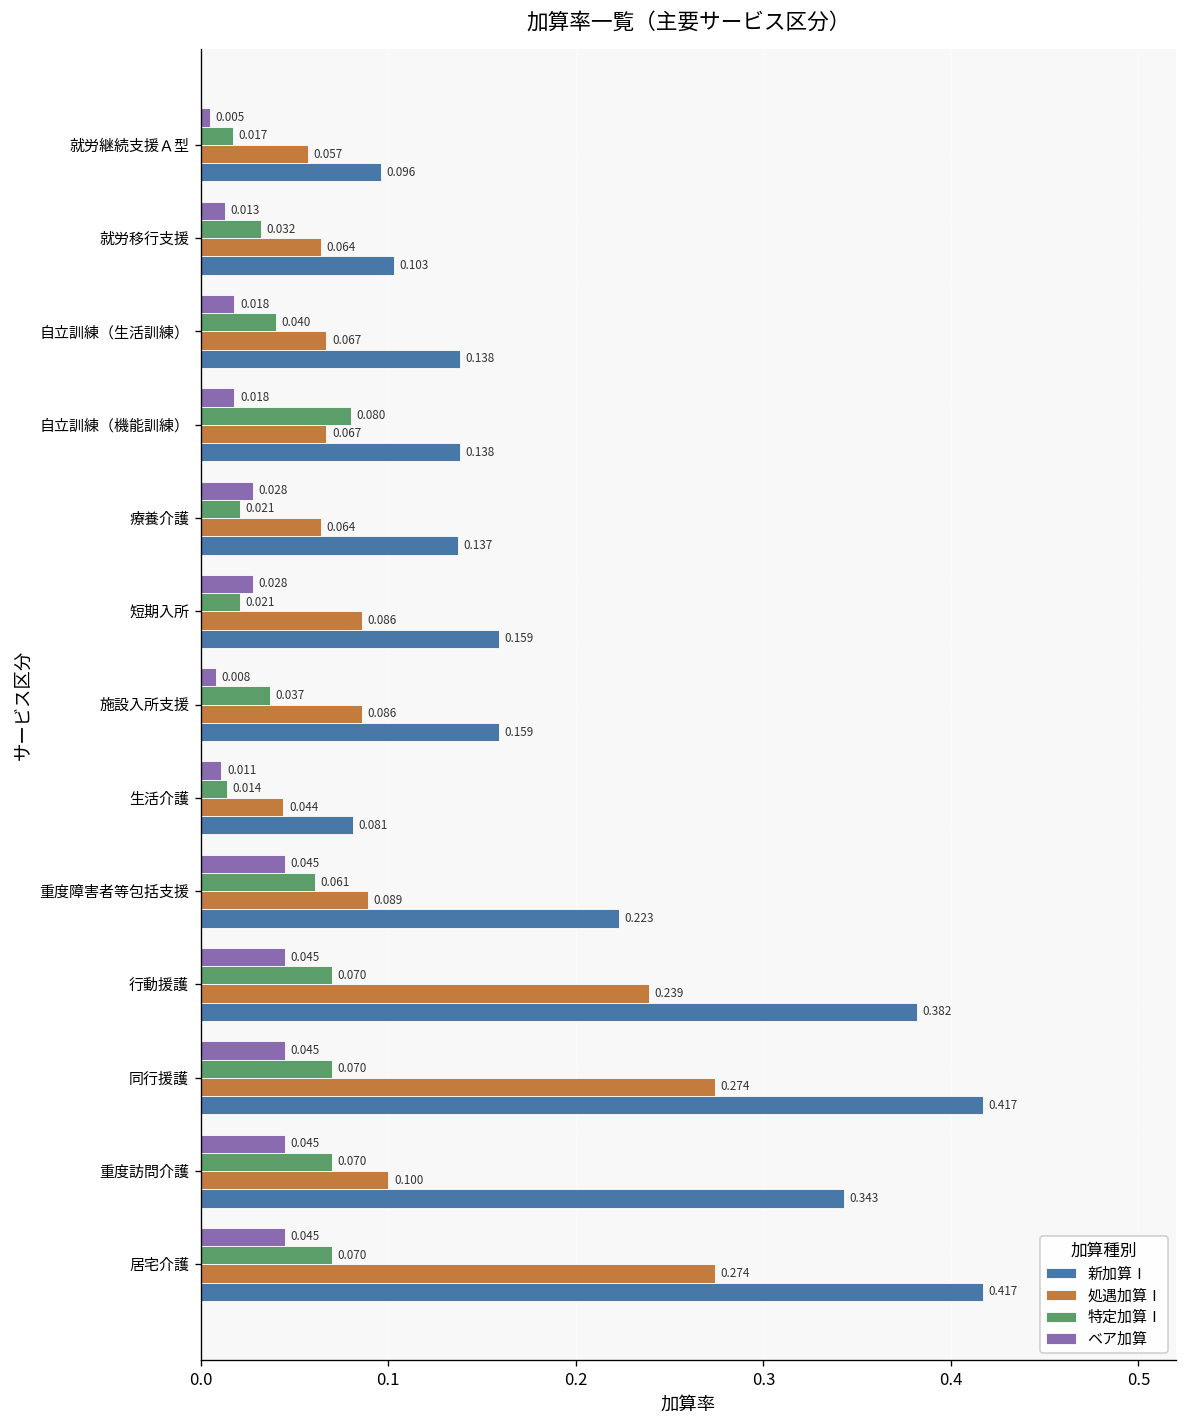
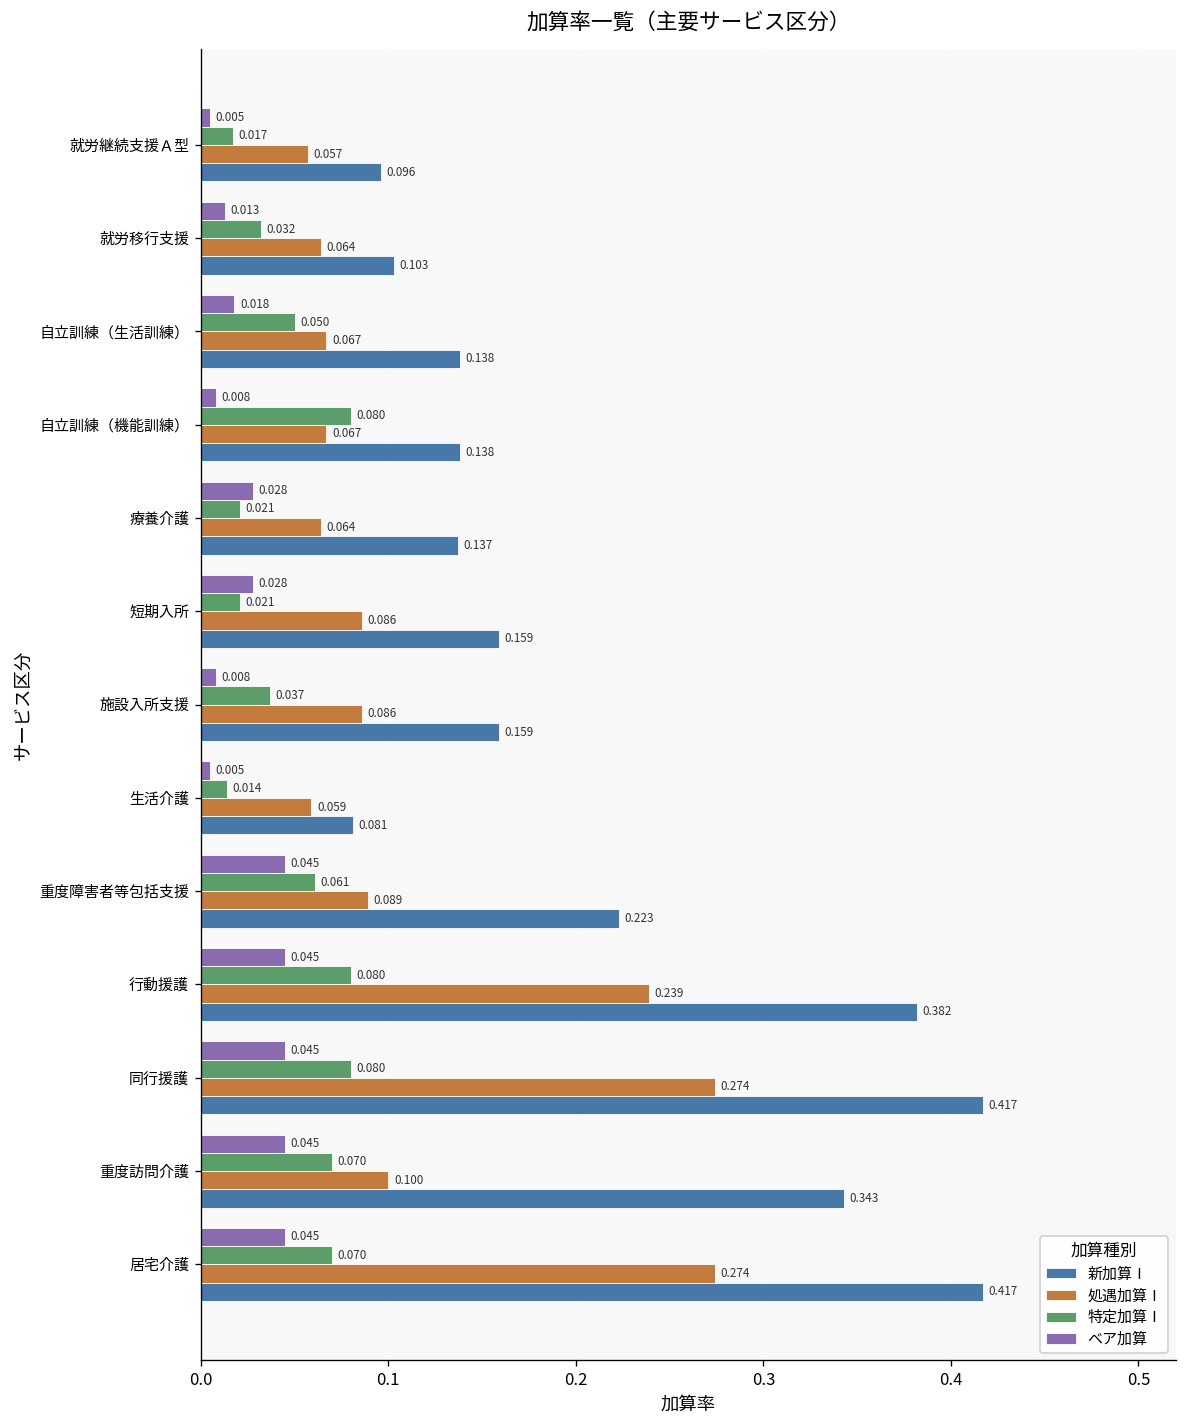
特定加算Ⅰ, 自立訓練（生活訓練）: 0.040 -> 0.050
ベア加算, 自立訓練（機能訓練）: 0.018 -> 0.008
ベア加算, 生活介護: 0.011 -> 0.005
処遇加算Ⅰ, 生活介護: 0.044 -> 0.059
特定加算Ⅰ, 行動援護: 0.070 -> 0.080
特定加算Ⅰ, 同行援護: 0.070 -> 0.080
